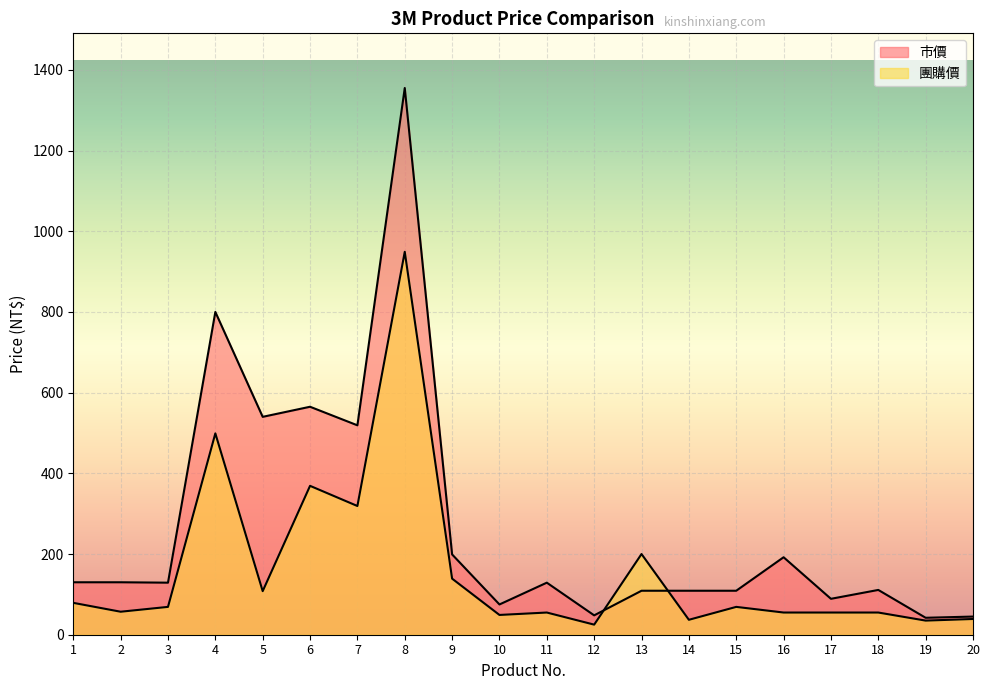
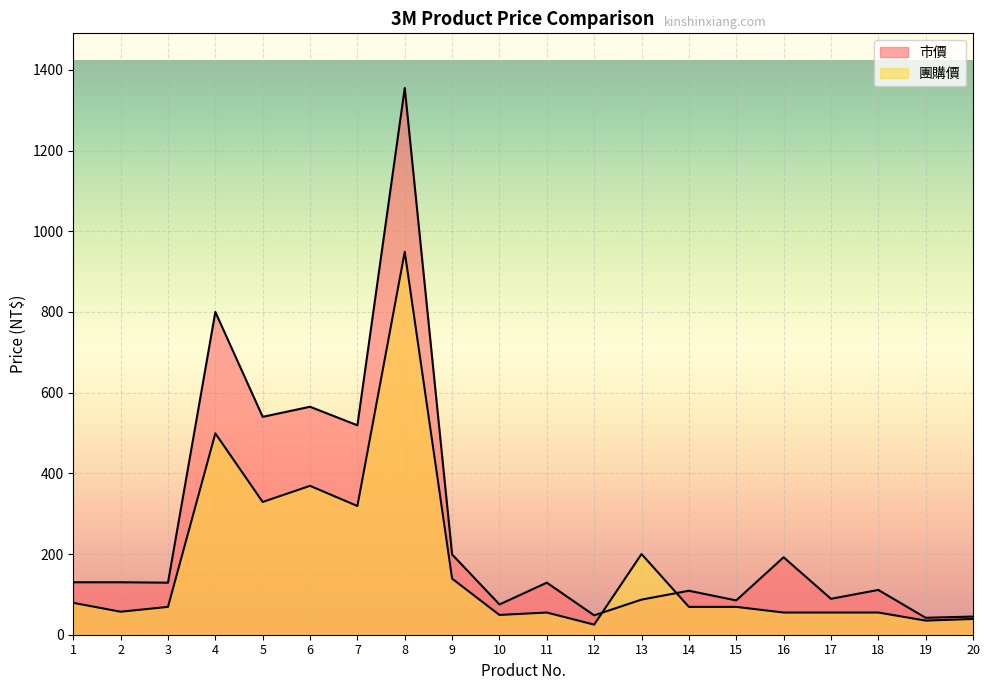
團購價, 5: 110 -> 330
市價, 13: 110 -> 90
團購價, 14: 40 -> 70
市價, 15: 110 -> 90
